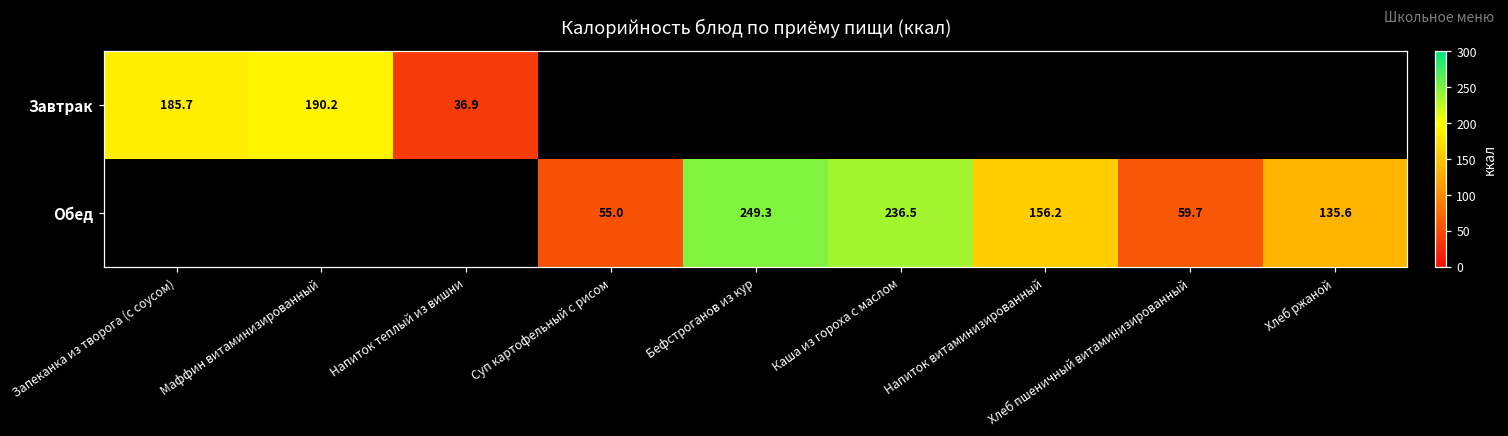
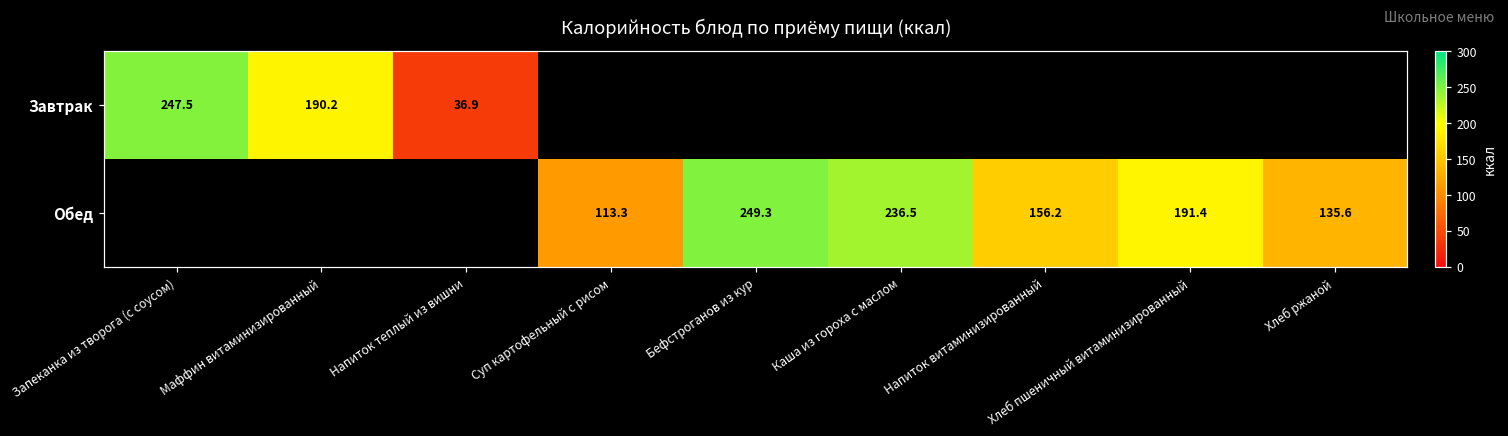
Завтрак, Запеканка из творога (с соусом): 185.7 -> 247.5
Обед, Суп картофельный с рисом: 55.0 -> 113.3
Обед, Хлеб пшеничный витаминизированный: 59.7 -> 191.4
